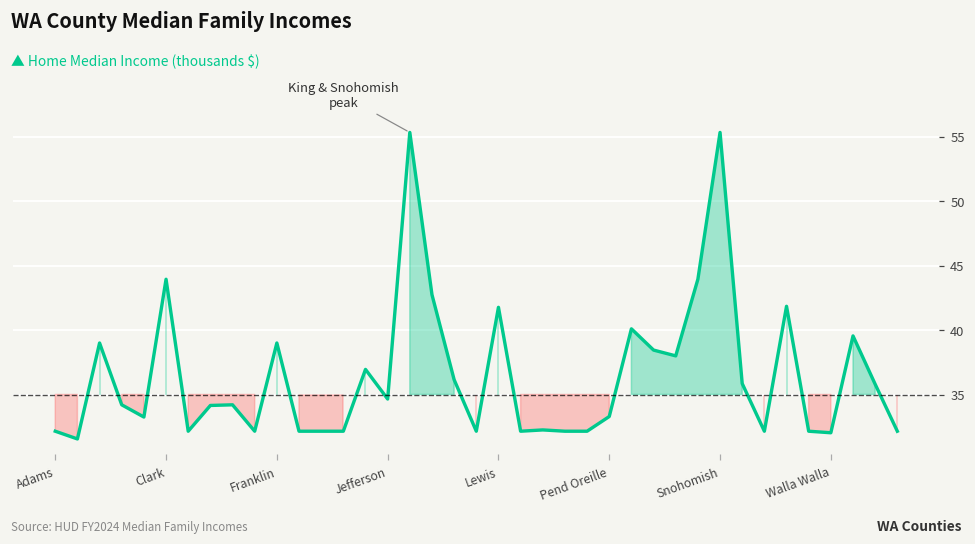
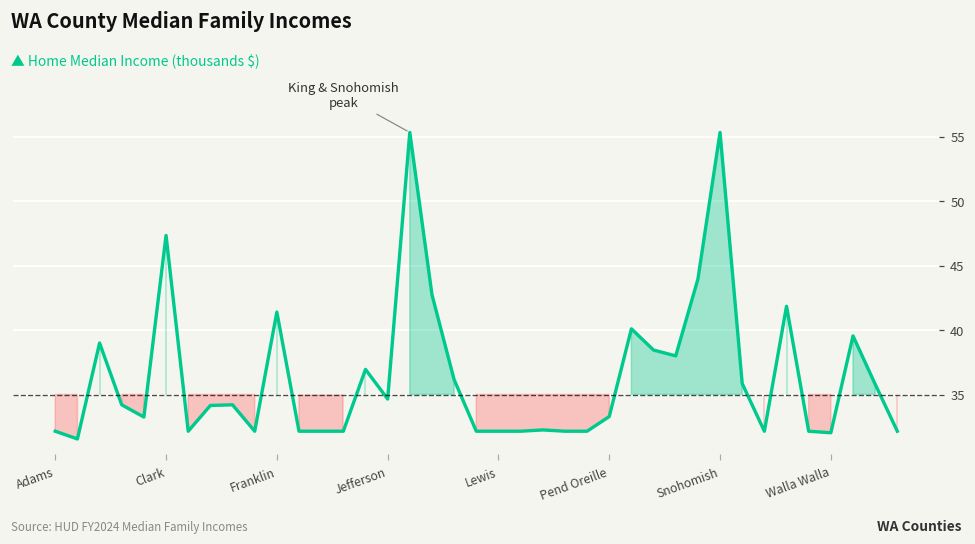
Clark: 44.0 -> 47.4
Franklin: 39.0 -> 41.4
Lewis: 41.8 -> 32.2
